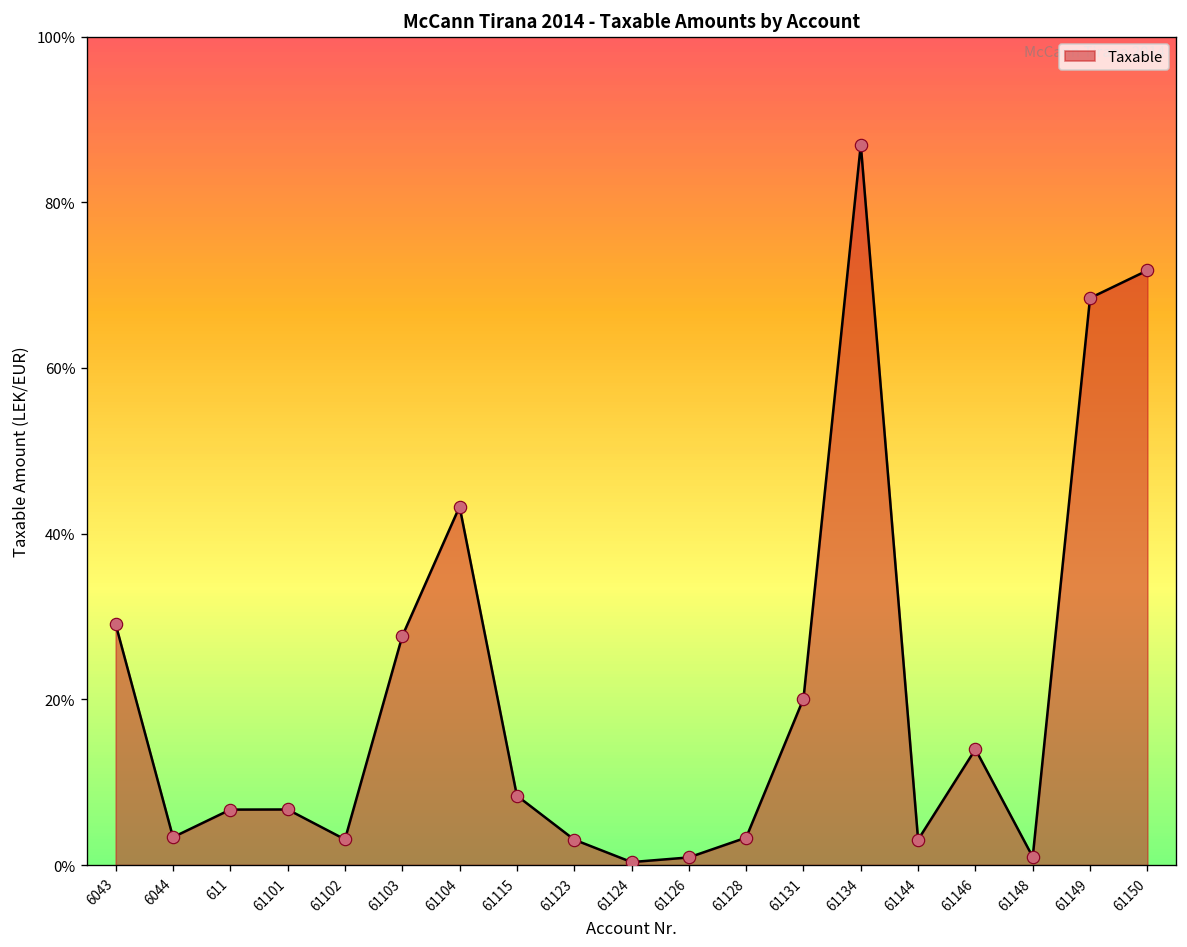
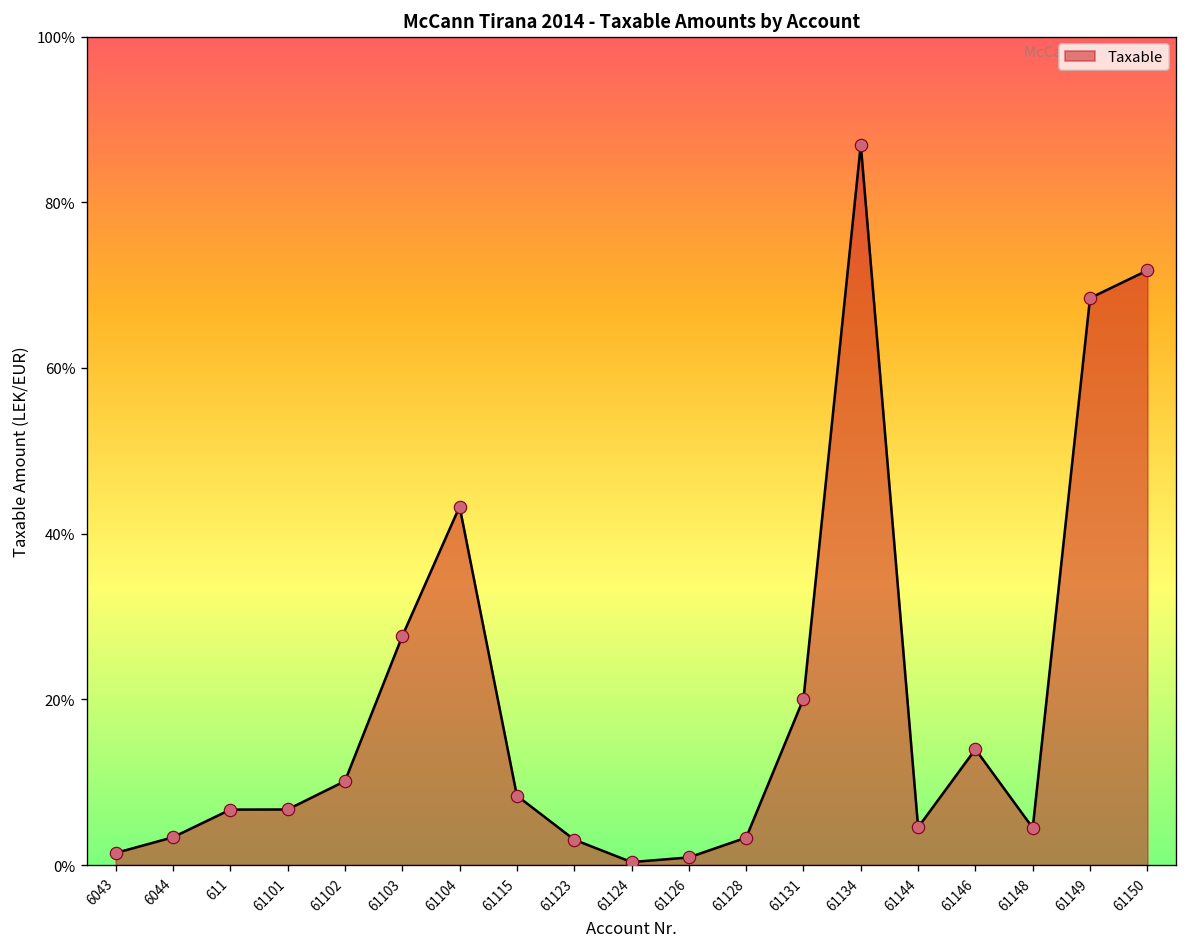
6043: 29% -> 1%
61102: 3% -> 10%
61144: 3% -> 5%
61148: 1% -> 4%
